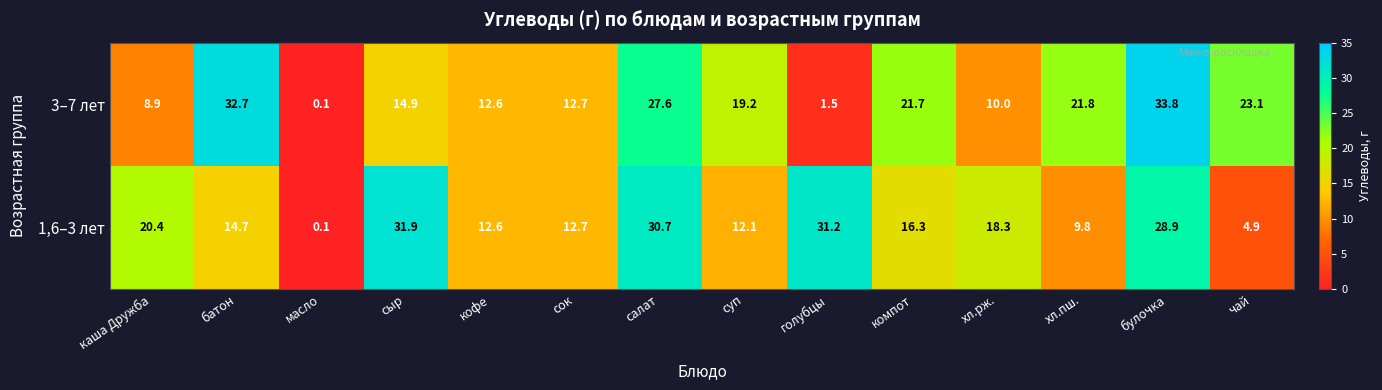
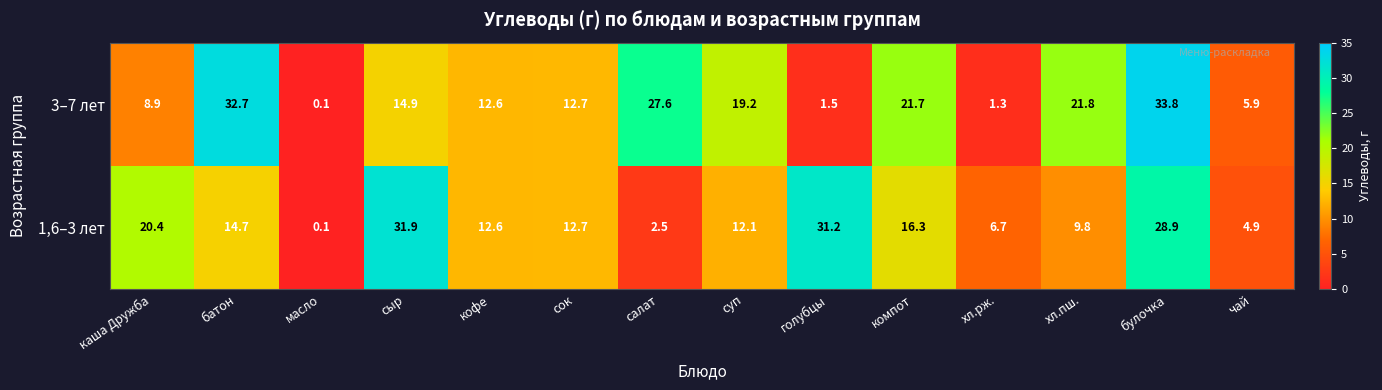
3–7 лет, хл.рж.: 10.0 -> 1.3
3–7 лет, чай: 23.1 -> 5.9
1,6–3 лет, салат: 30.7 -> 2.5
1,6–3 лет, хл.рж.: 18.3 -> 6.7
